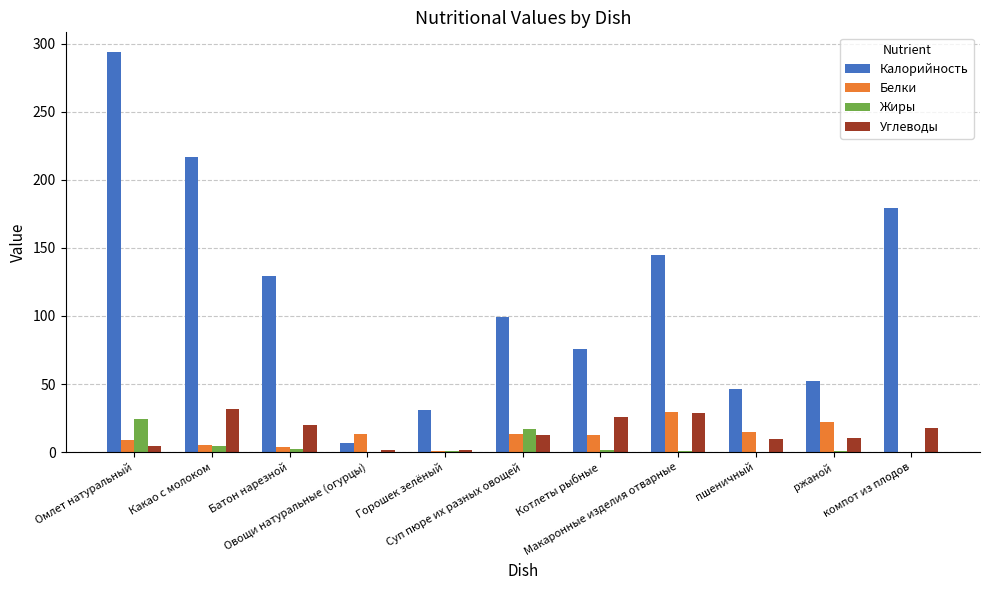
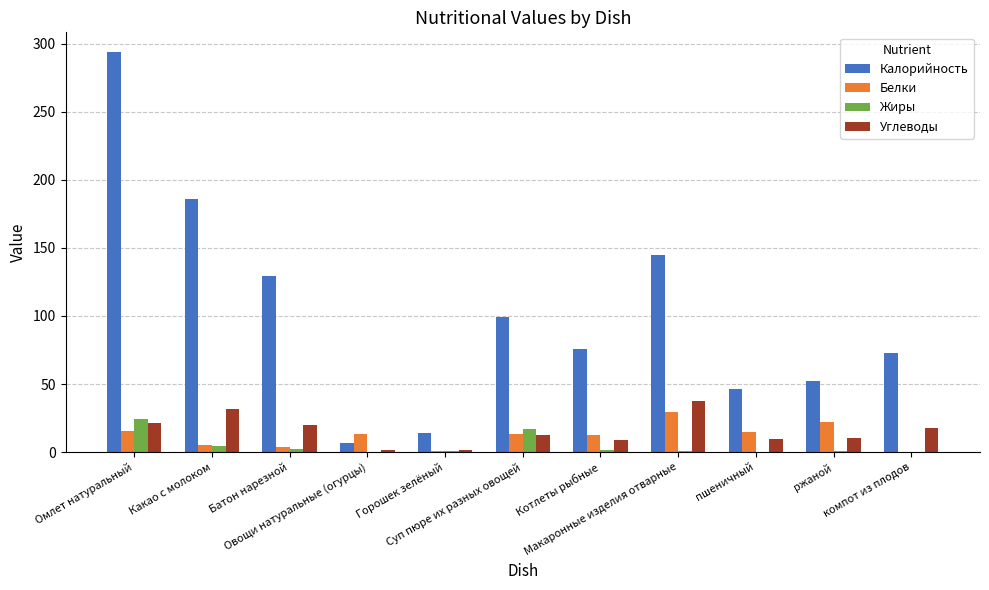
Белки, Омлет натуральный: 9 -> 16
Углеводы, Омлет натуральный: 4 -> 22
Калорийность, Какао с молоком: 217 -> 186
Калорийность, Горошек зелёный: 31 -> 14
Углеводы, Котлеты рыбные: 26 -> 9
Углеводы, Макаронные изделия отварные: 29 -> 38
Калорийность, компот из плодов: 179 -> 73
